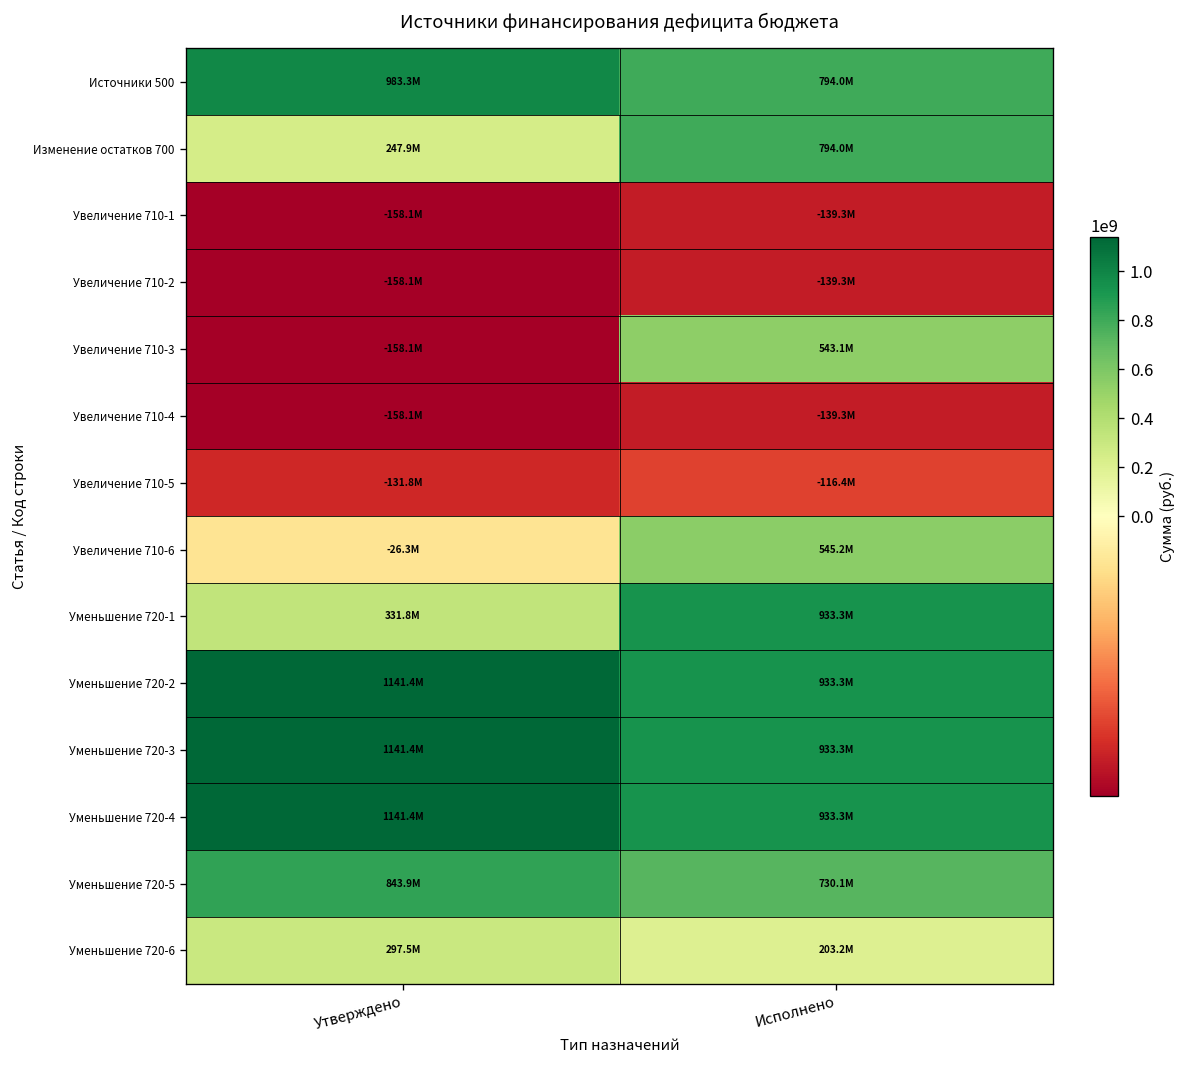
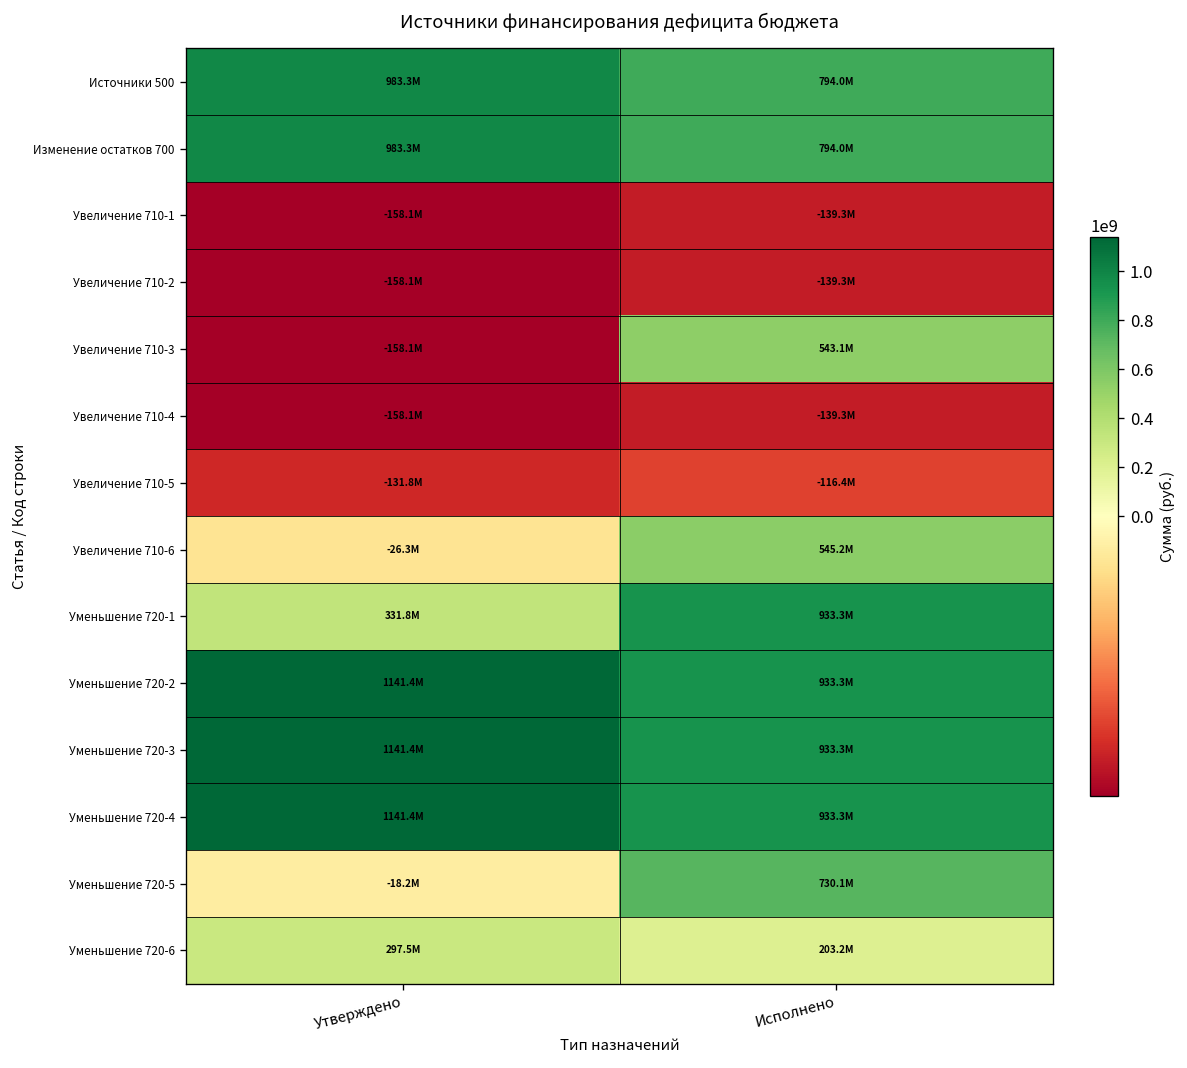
Изменение остатков 700, Утверждено: 247.9M -> 983.3M
Уменьшение 720-5, Утверждено: 843.9M -> -18.2M
